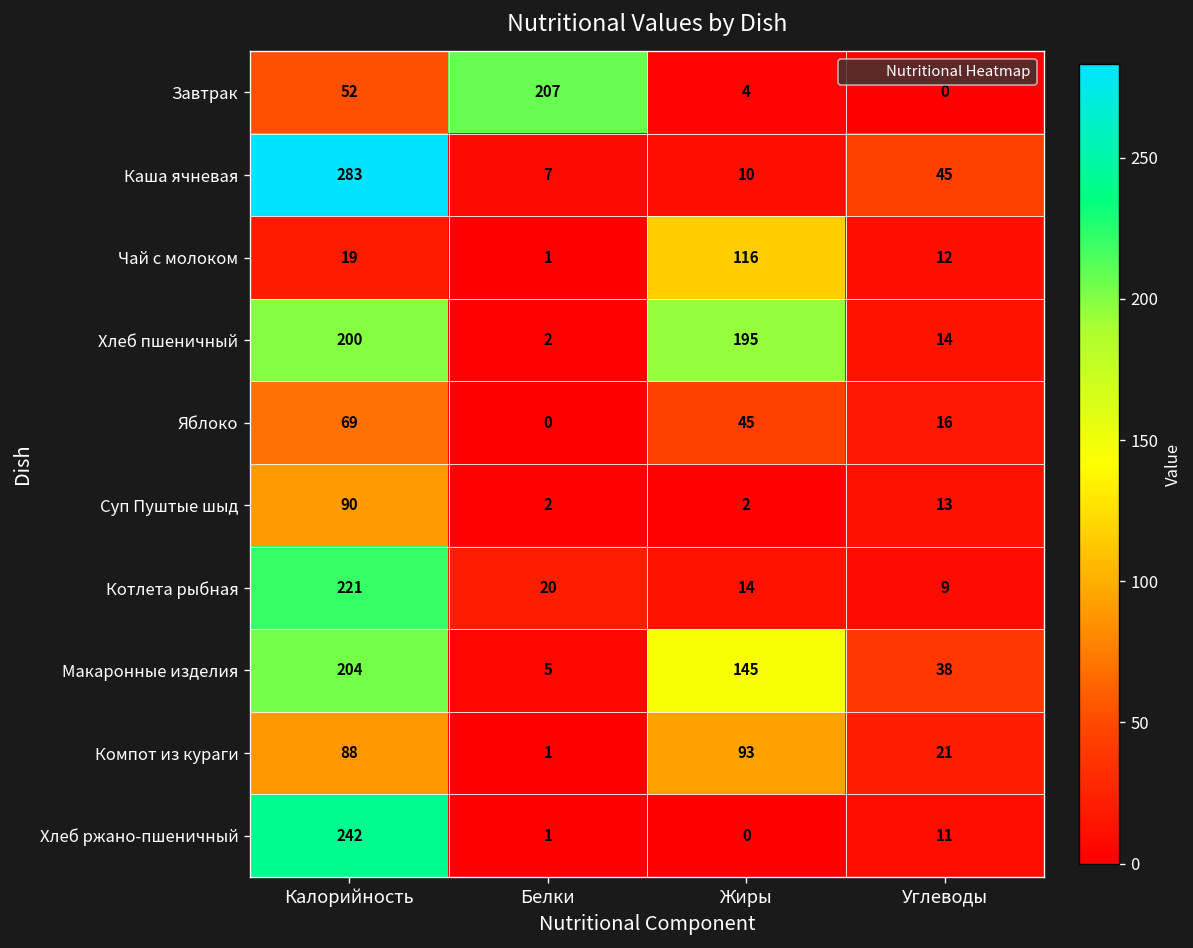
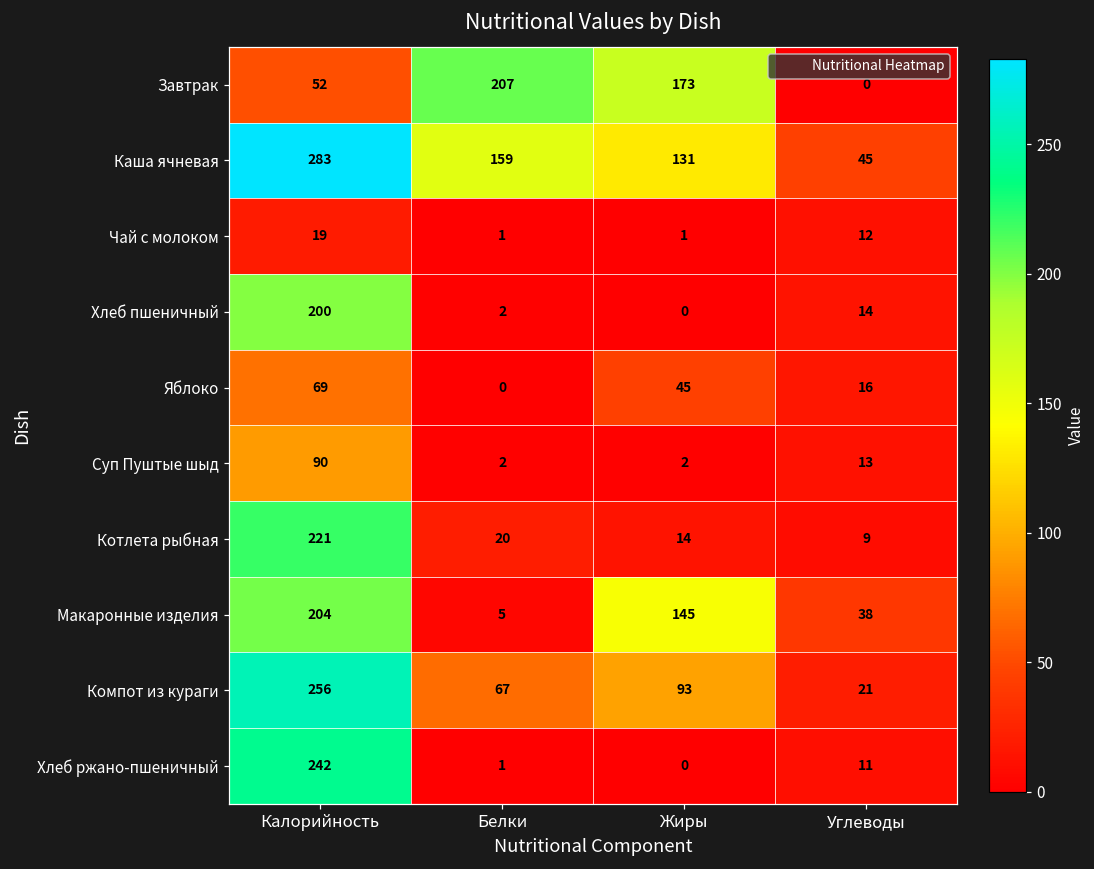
Завтрак, Жиры: 4 -> 173
Каша ячневая, Белки: 7 -> 159
Каша ячневая, Жиры: 10 -> 131
Чай с молоком, Жиры: 116 -> 1
Хлеб пшеничный, Жиры: 195 -> 0
Компот из кураги, Калорийность: 88 -> 256
Компот из кураги, Белки: 1 -> 67
